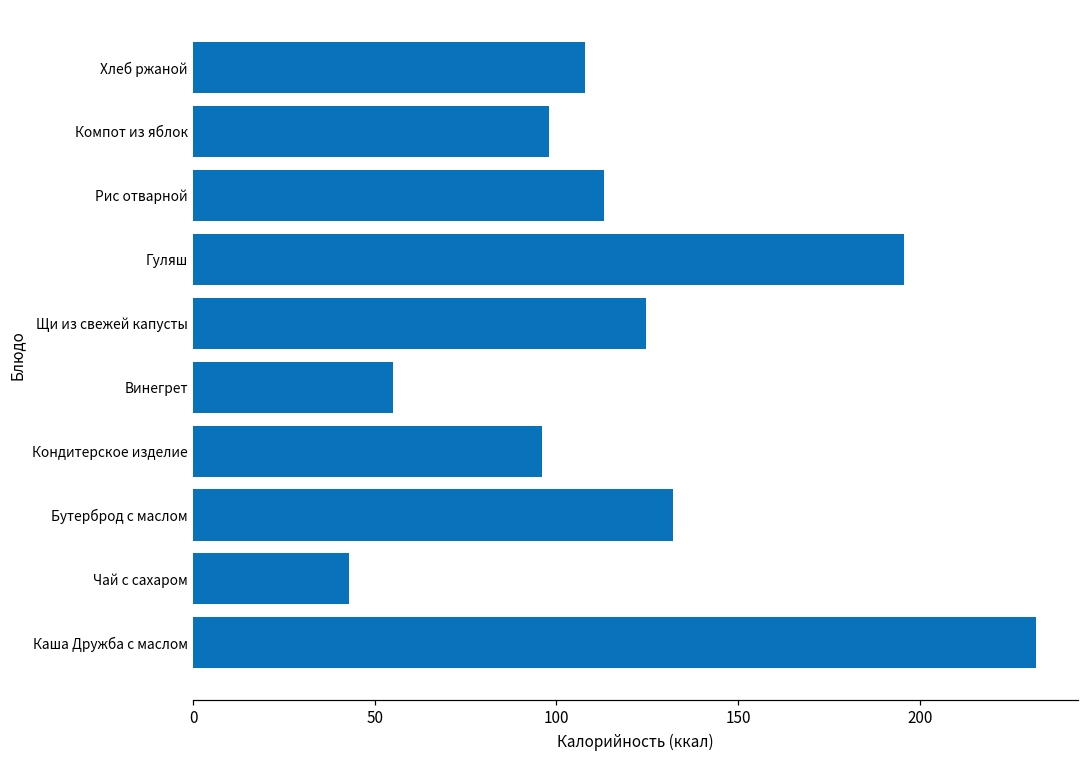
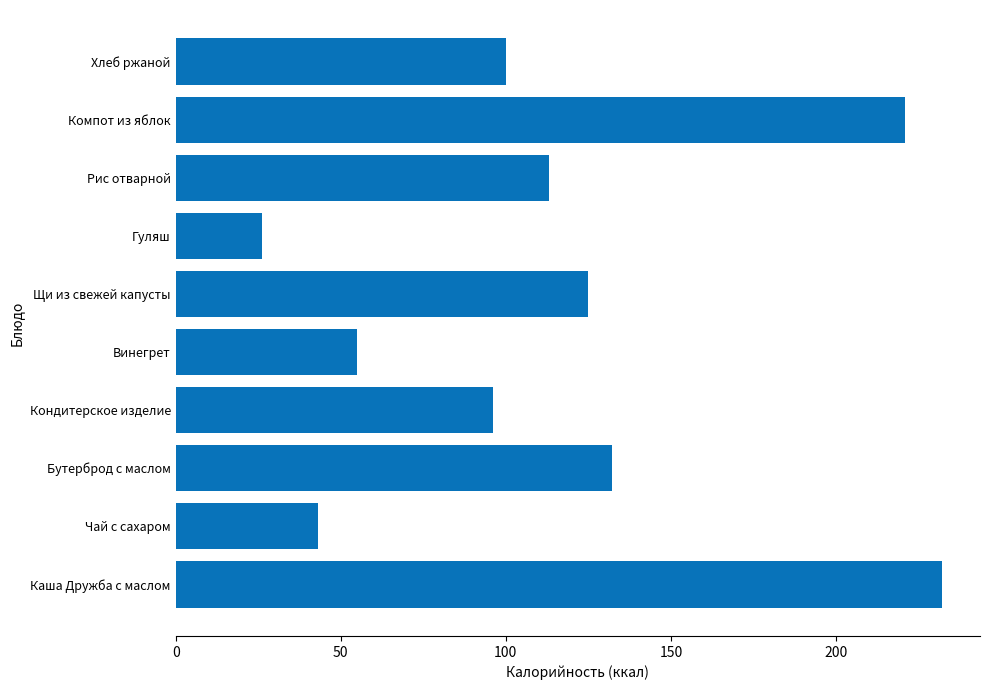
Хлеб ржаной: 108 -> 100
Компот из яблок: 98 -> 221
Гуляш: 196 -> 26
